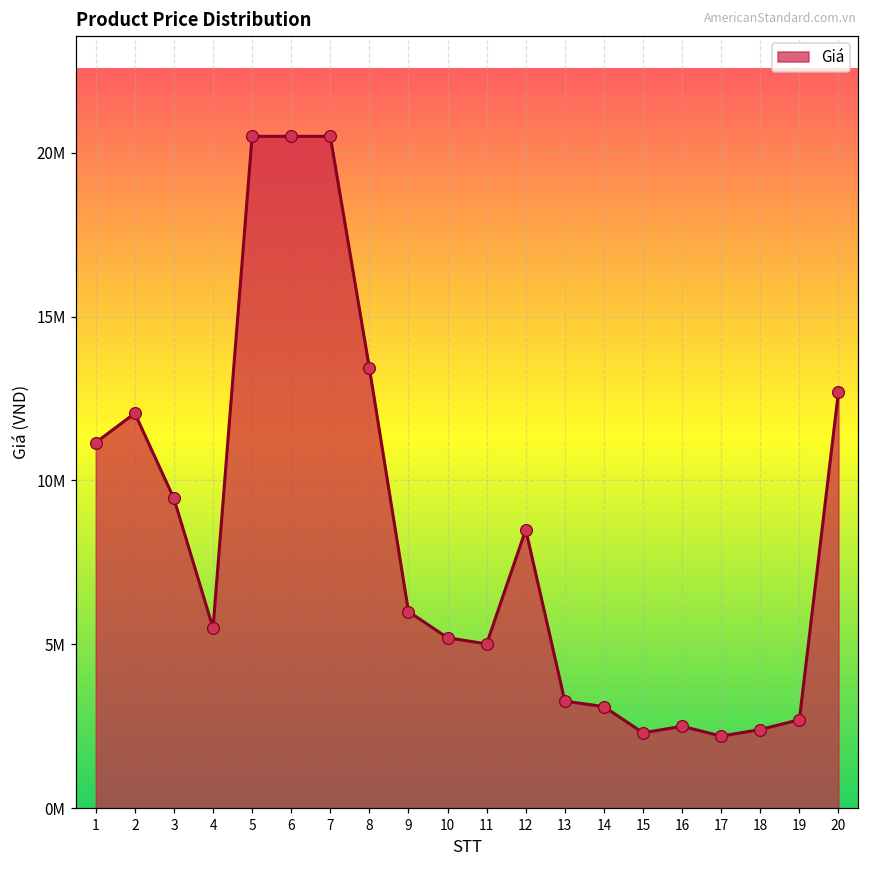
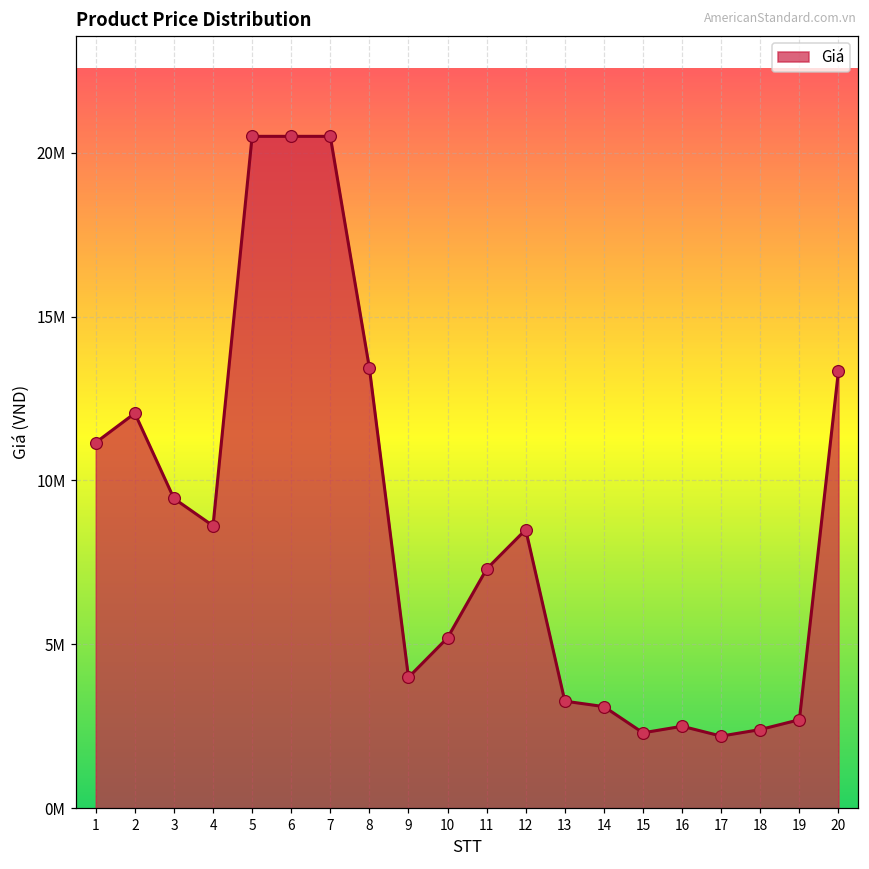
4: 5500000 -> 8600000
9: 6000000 -> 4000000
11: 5000000 -> 7300000
20: 12700000 -> 13300000
